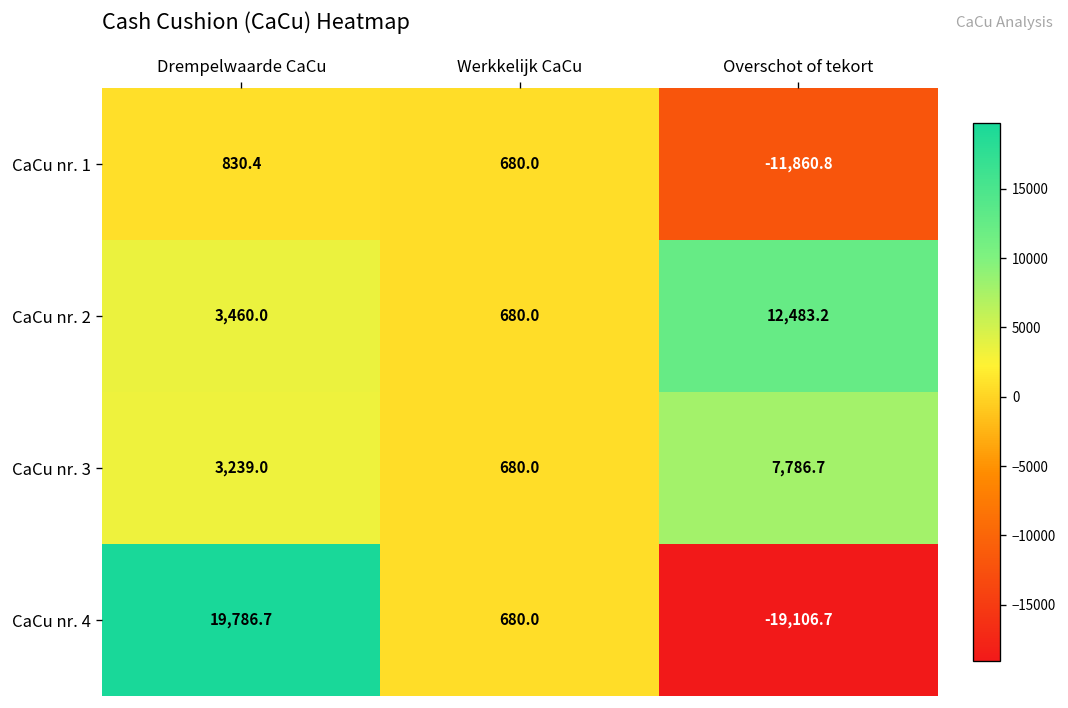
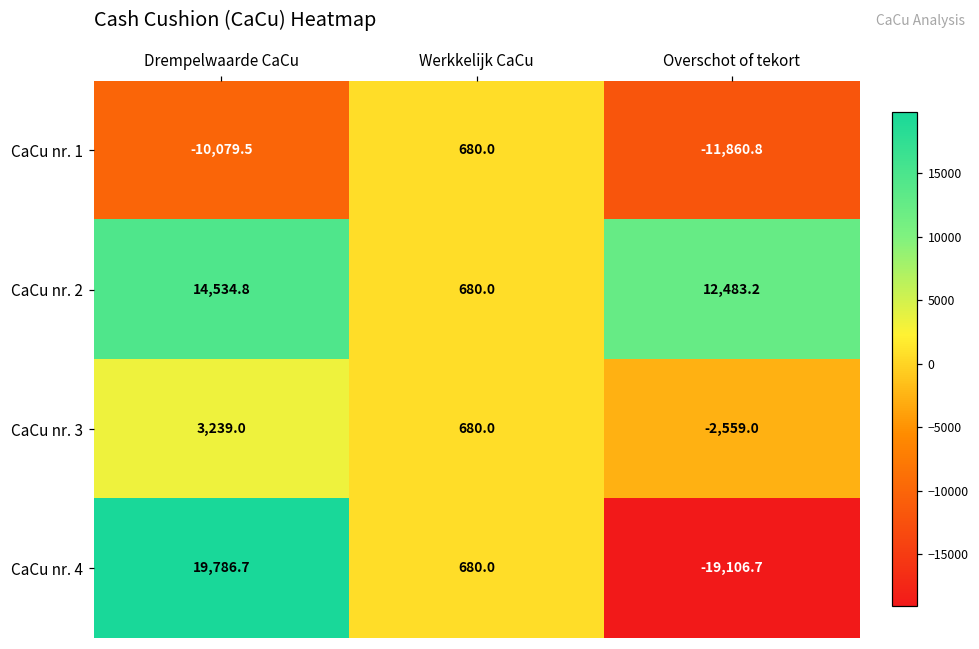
CaCu nr. 1, Drempelwaarde CaCu: 830.4 -> -10,079.5
CaCu nr. 2, Drempelwaarde CaCu: 3,460.0 -> 14,534.8
CaCu nr. 3, Overschot of tekort: 7,786.7 -> -2,559.0
